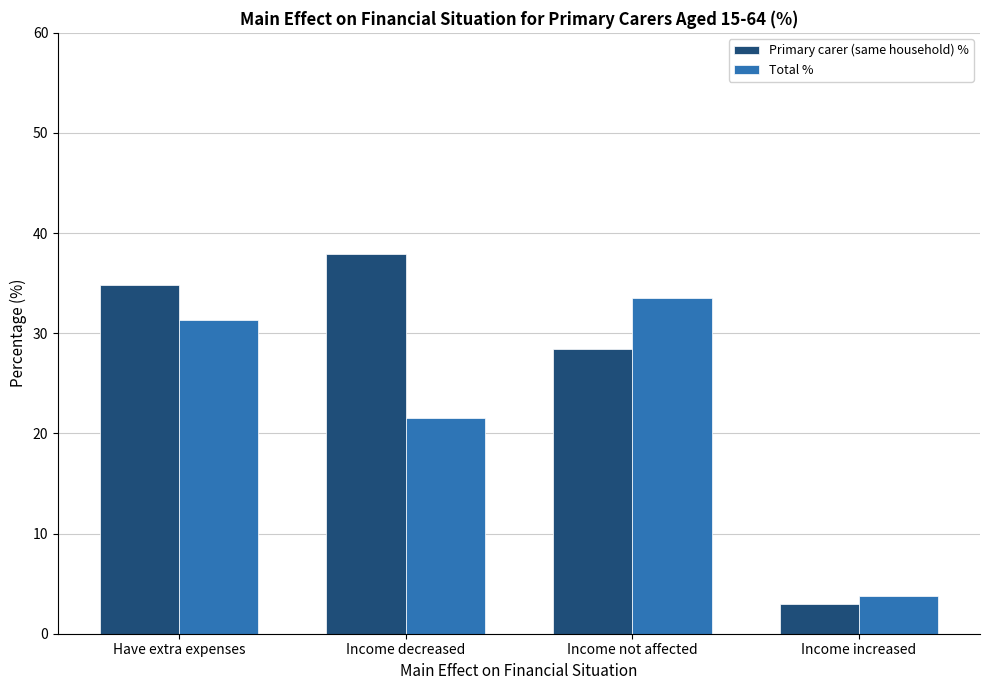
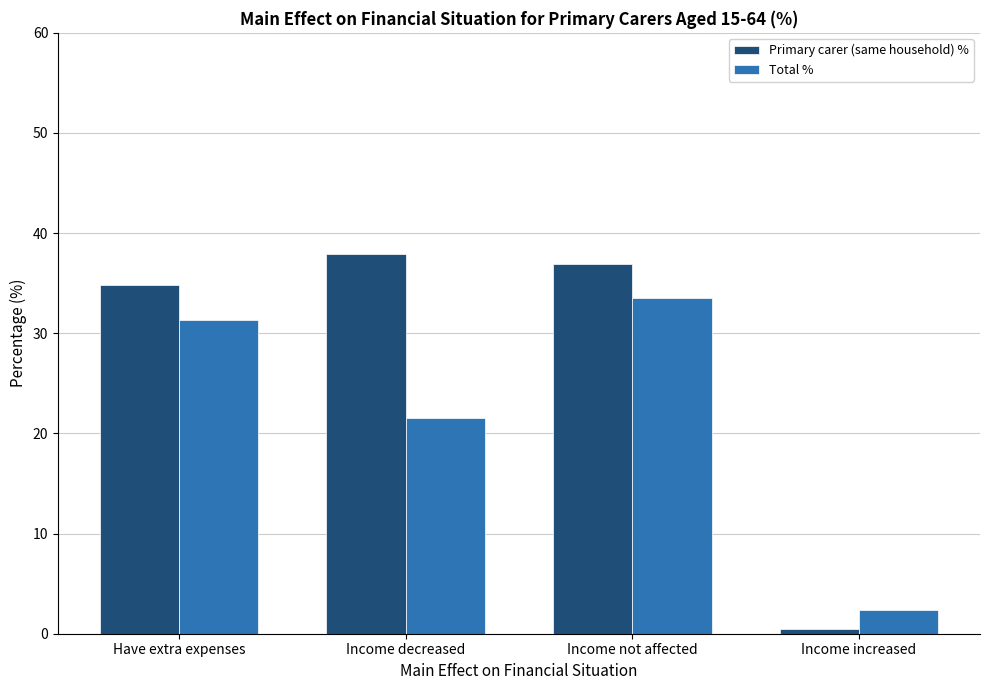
Primary carer (same household) %, Income not affected: 28.4 -> 36.9
Primary carer (same household) %, Income increased: 3.0 -> 0.5
Total %, Income increased: 3.8 -> 2.4
